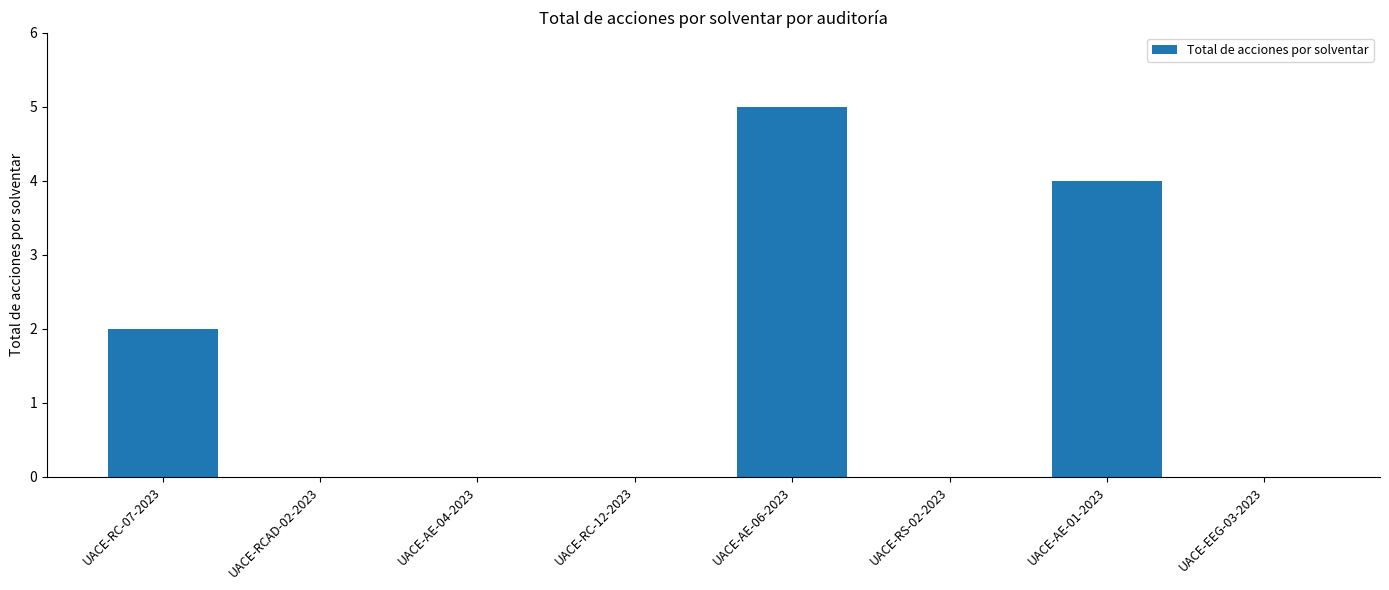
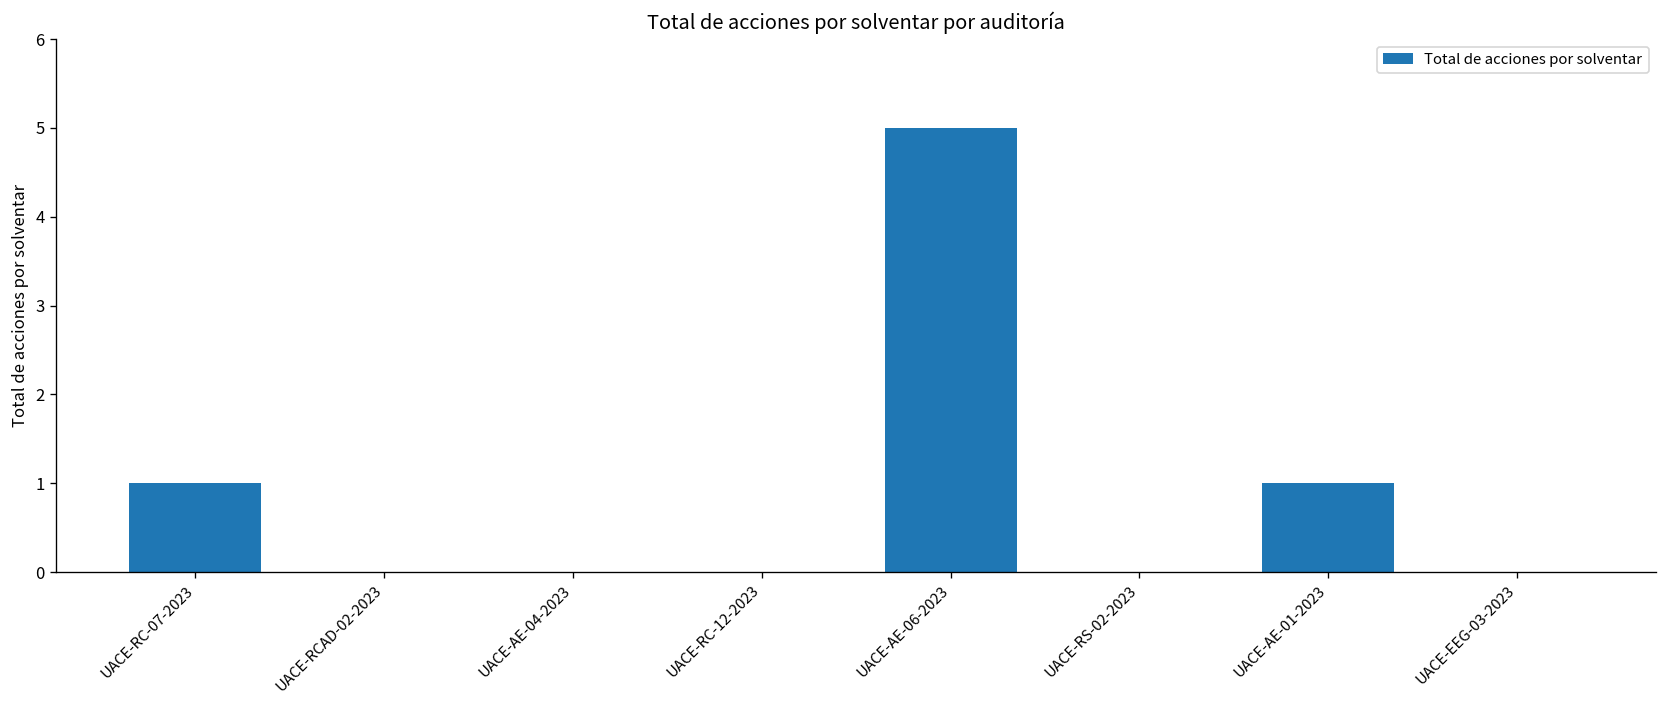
UACE-RC-07-2023: 2 -> 1
UACE-AE-01-2023: 4 -> 1
